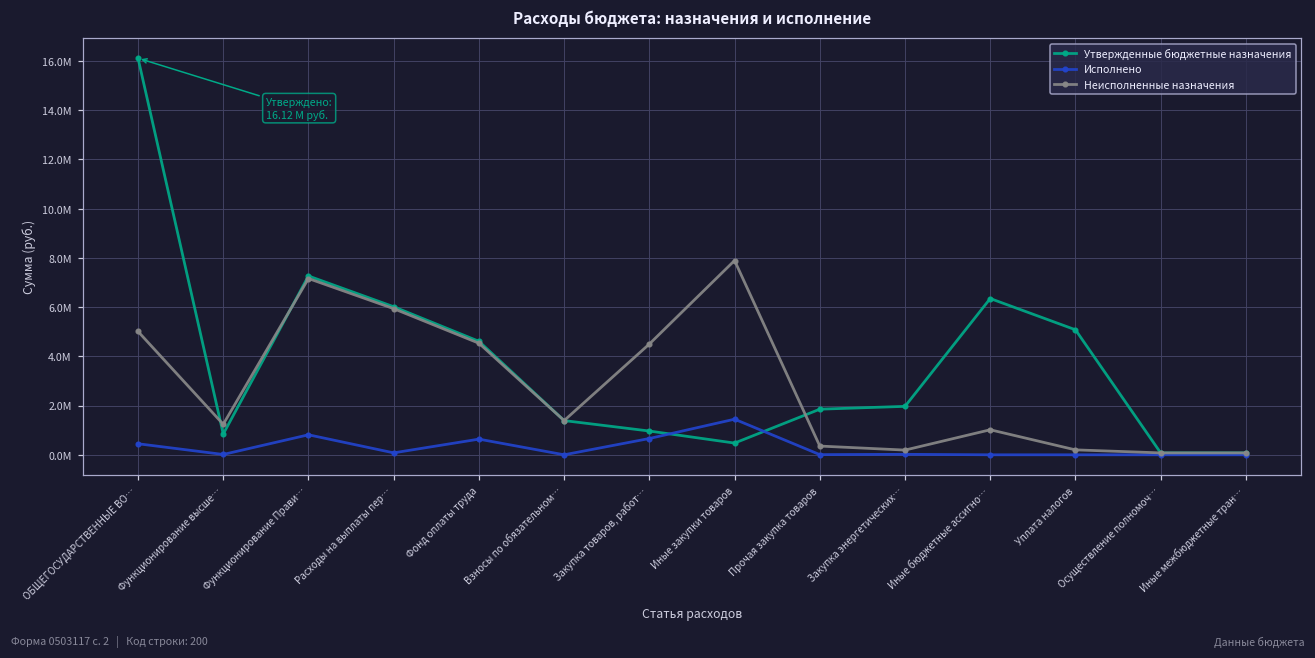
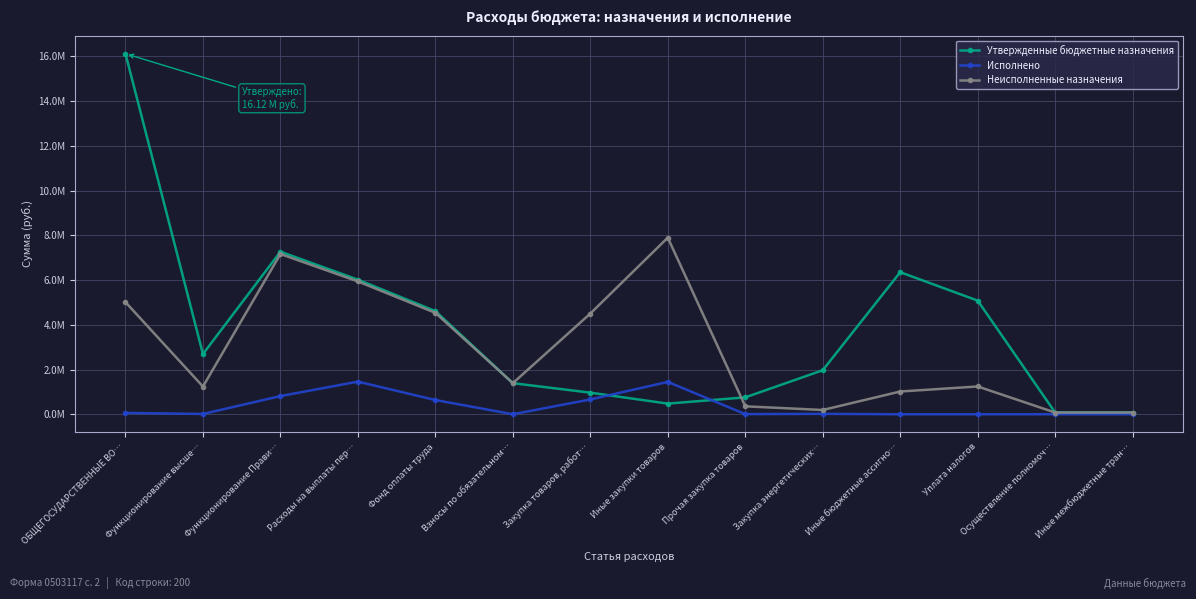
Исполнено, ОБЩЕГОСУДАРСТВЕННЫЕ ВО…: 400000 -> 100000
Утвержденные бюджетные назначения, Функционирование высше…: 800000 -> 2700000
Исполнено, Расходы на выплаты пер…: 100000 -> 1500000
Утвержденные бюджетные назначения, Прочая закупка товаров: 1900000 -> 800000
Неисполненные назначения, Уплата налогов: 200000 -> 1200000
